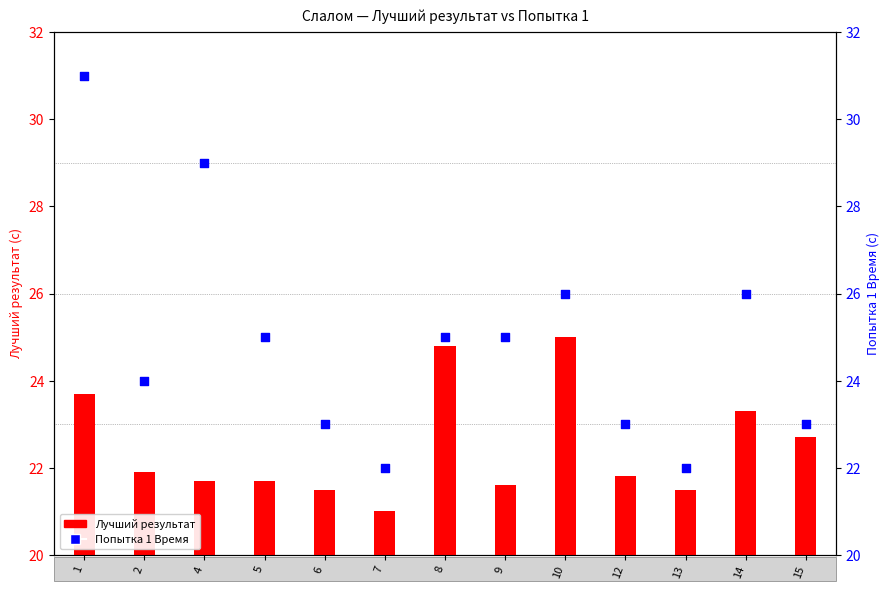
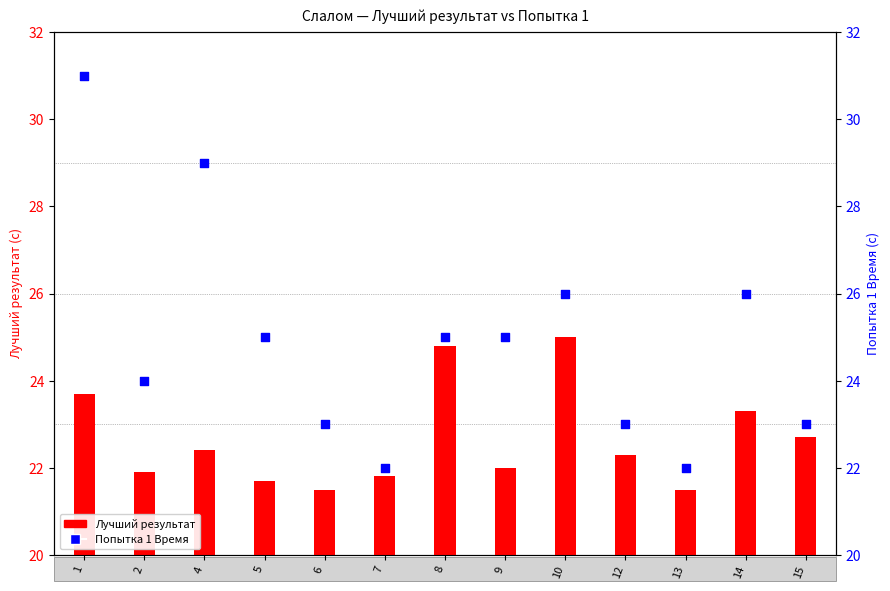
Лучший результат, 4: 21.7 -> 22.4
Лучший результат, 7: 21.0 -> 21.8
Лучший результат, 9: 21.6 -> 22.0
Лучший результат, 12: 21.8 -> 22.3
